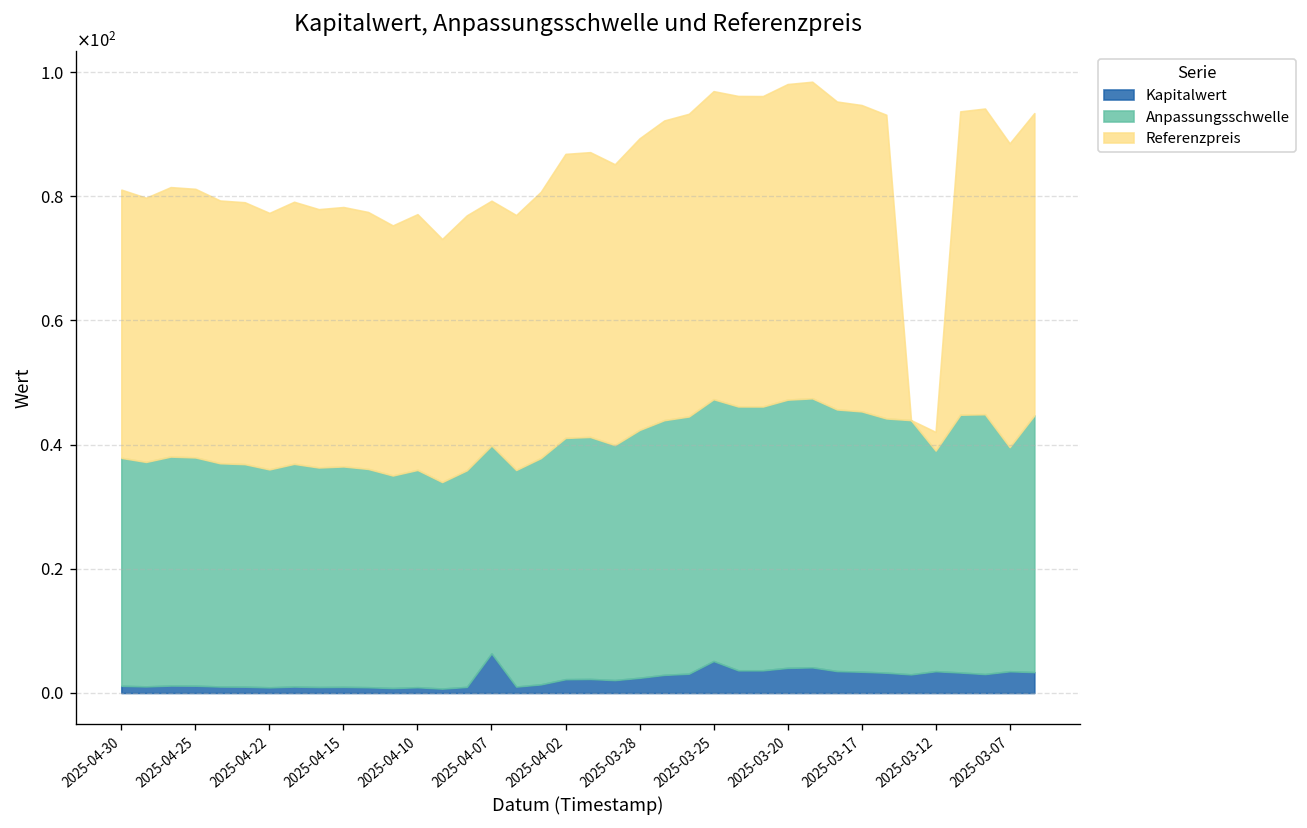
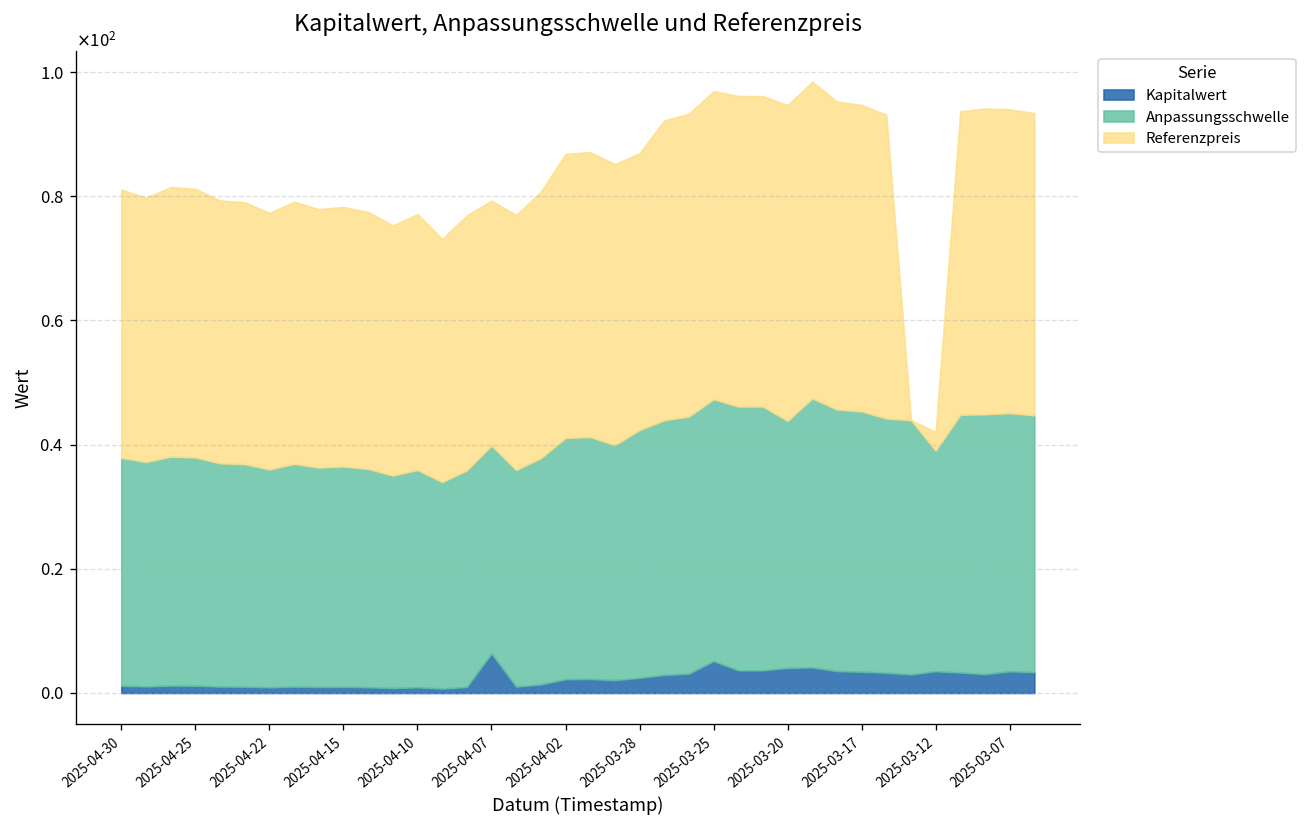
Referenzpreis, 2025-03-28: 47 -> 45
Anpassungsschwelle, 2025-03-20: 43 -> 40
Anpassungsschwelle, 2025-03-07: 36 -> 42
